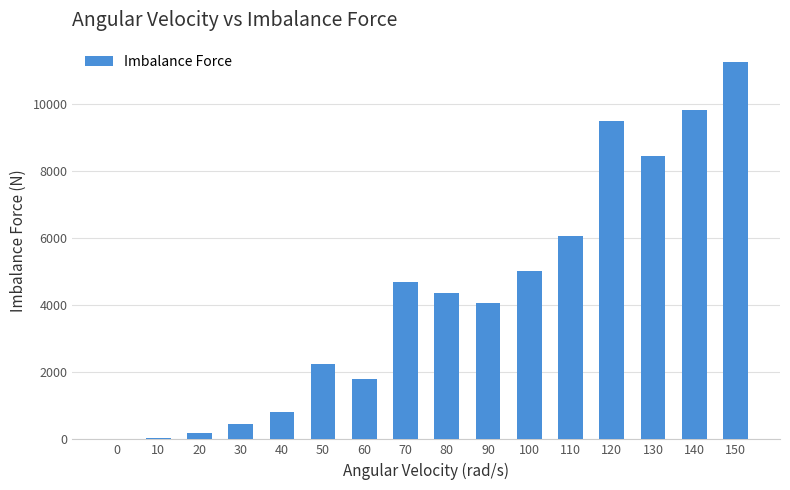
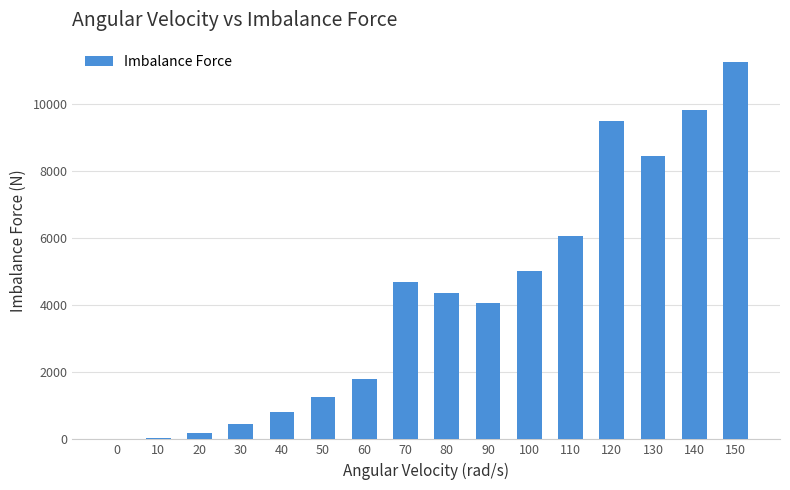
50: 2300 -> 1300
